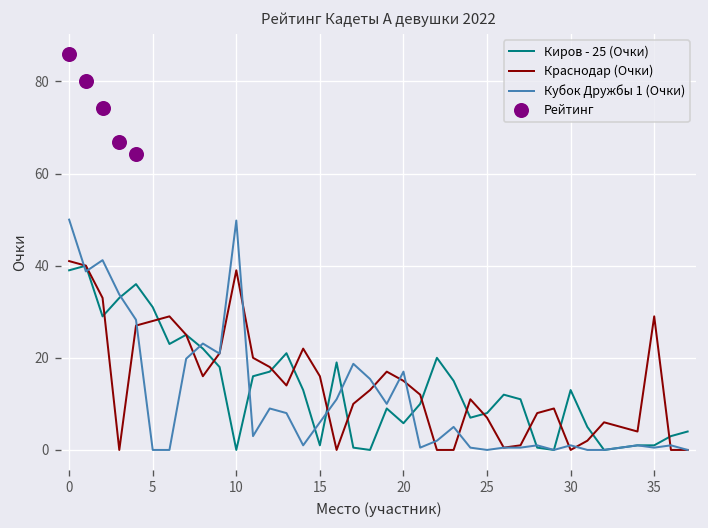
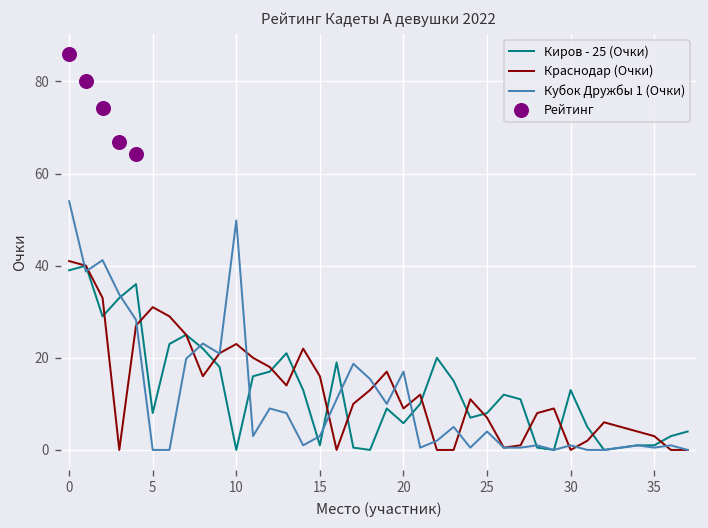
Кубок Дружбы 1 (Очки), 0: 50 -> 54
Киров - 25 (Очки), 5: 31 -> 8
Краснодар (Очки), 5: 28 -> 31
Краснодар (Очки), 10: 39 -> 23
Кубок Дружбы 1 (Очки), 15: 6 -> 3
Краснодар (Очки), 20: 15 -> 9
Кубок Дружбы 1 (Очки), 25: 0 -> 4
Краснодар (Очки), 35: 29 -> 3
